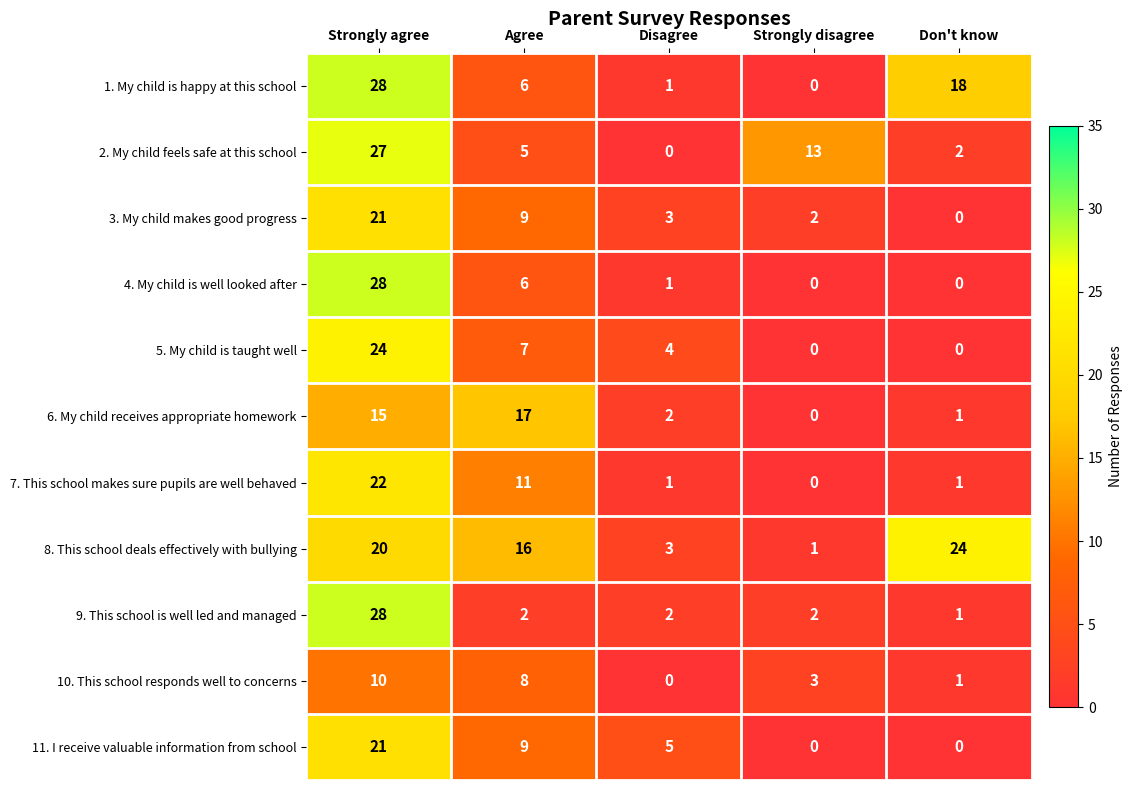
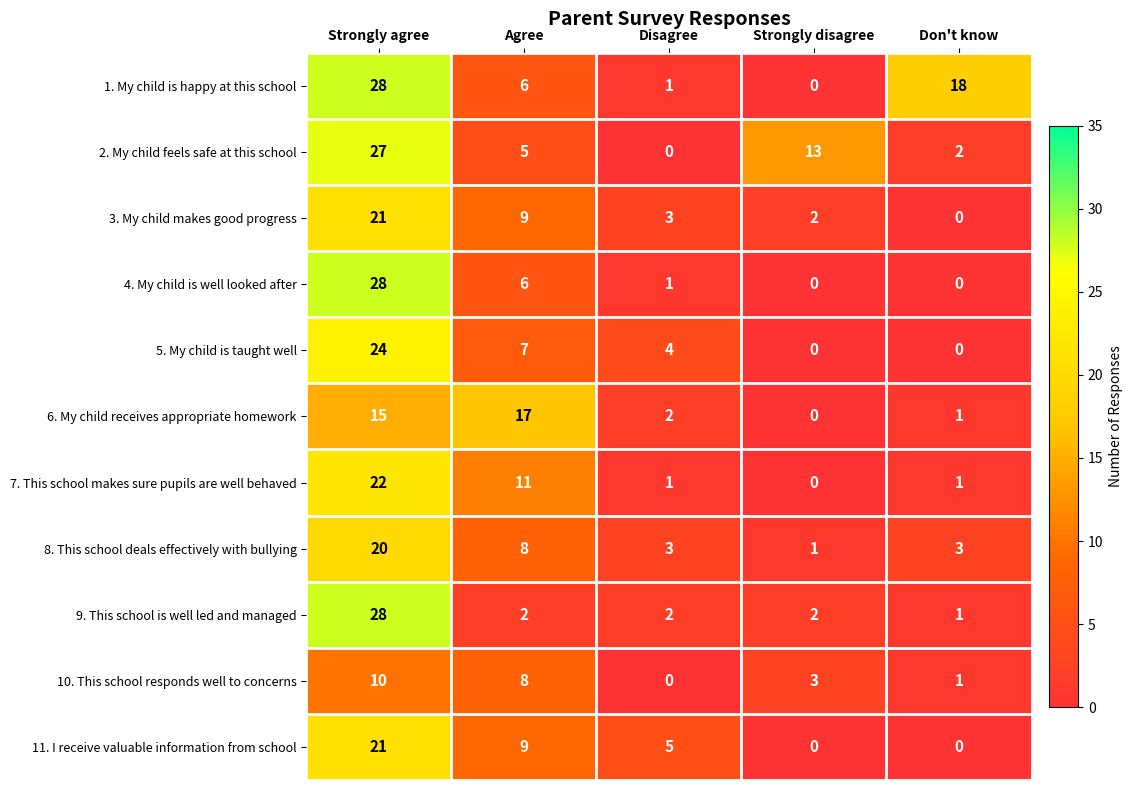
8. This school deals effectively with bullying, Agree: 16 -> 8
8. This school deals effectively with bullying, Don't know: 24 -> 3
